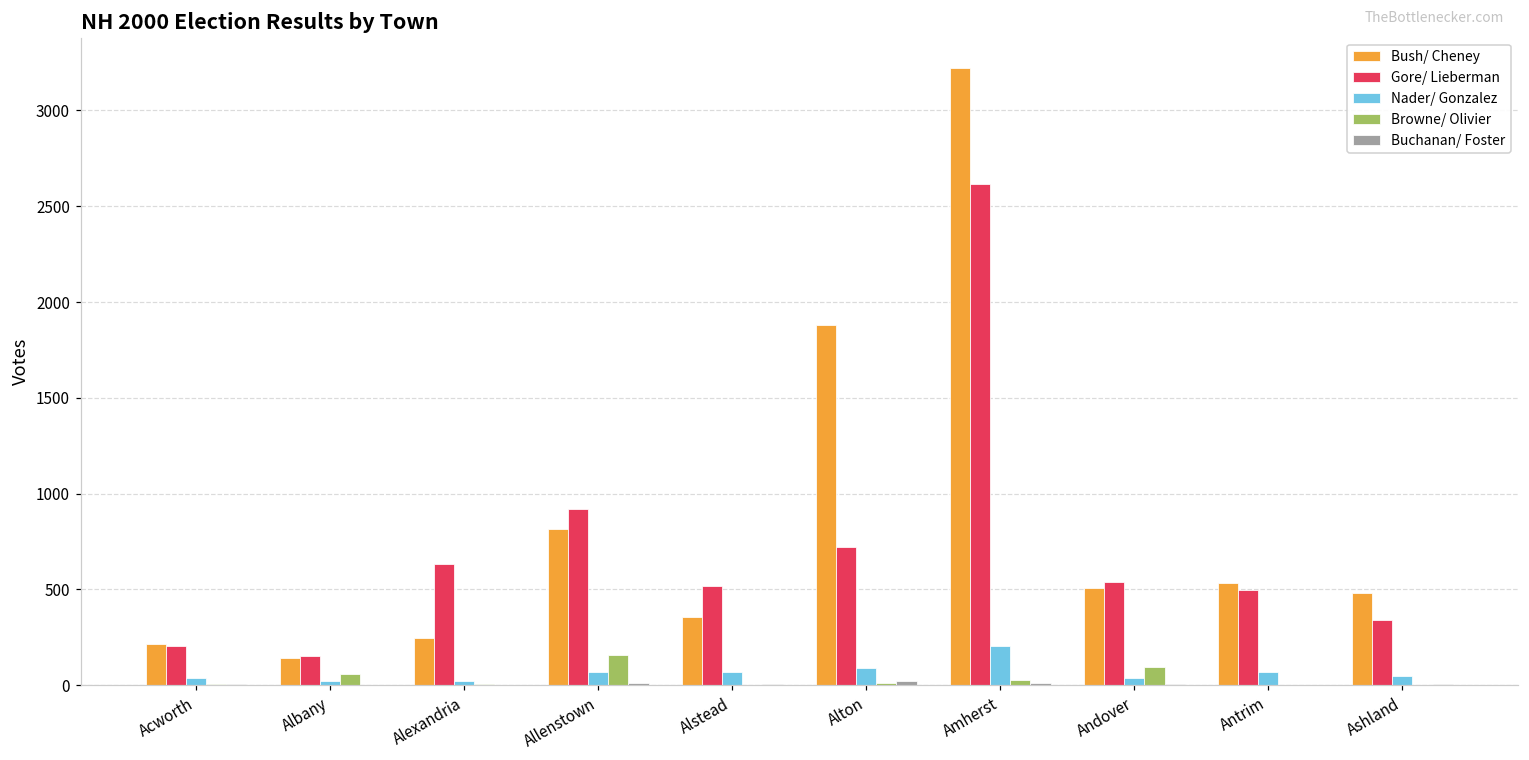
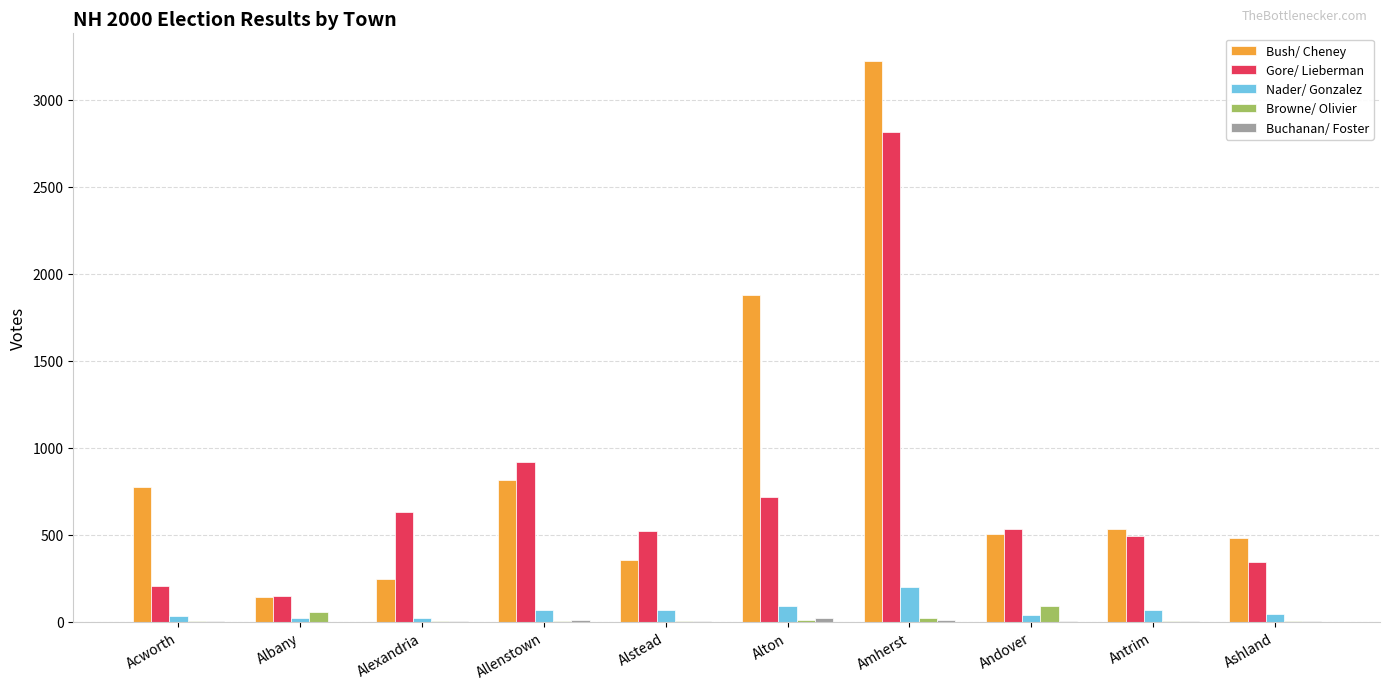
Bush/ Cheney, Acworth: 220 -> 780
Browne/ Olivier, Allenstown: 160 -> 0
Gore/ Lieberman, Amherst: 2620 -> 2810
